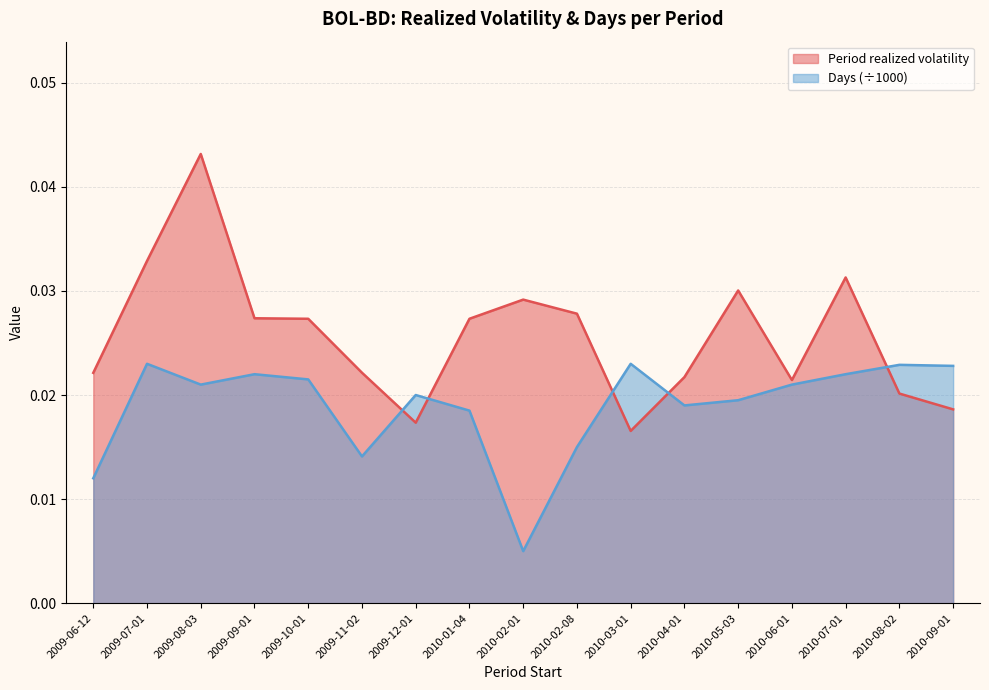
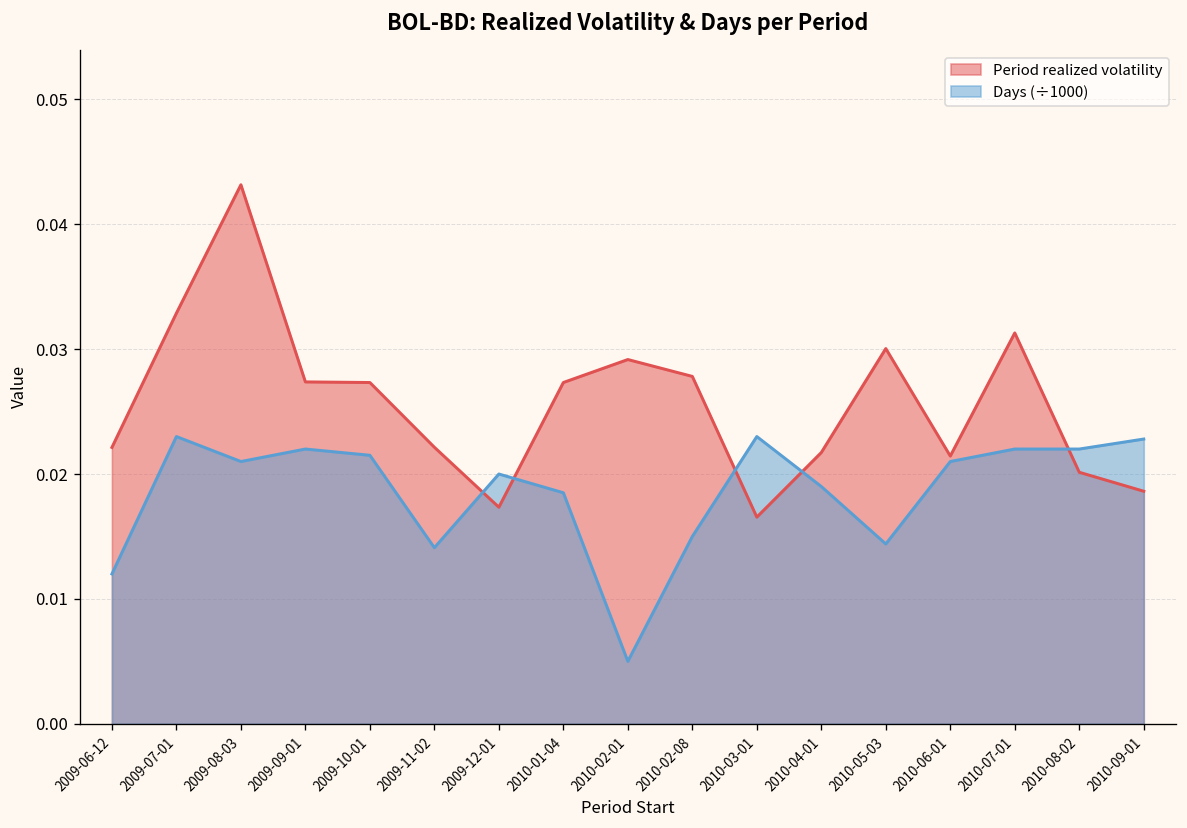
Days (÷1000), 2010-05-03: 0.0195 -> 0.0144
Days (÷1000), 2010-08-02: 0.0229 -> 0.0220
